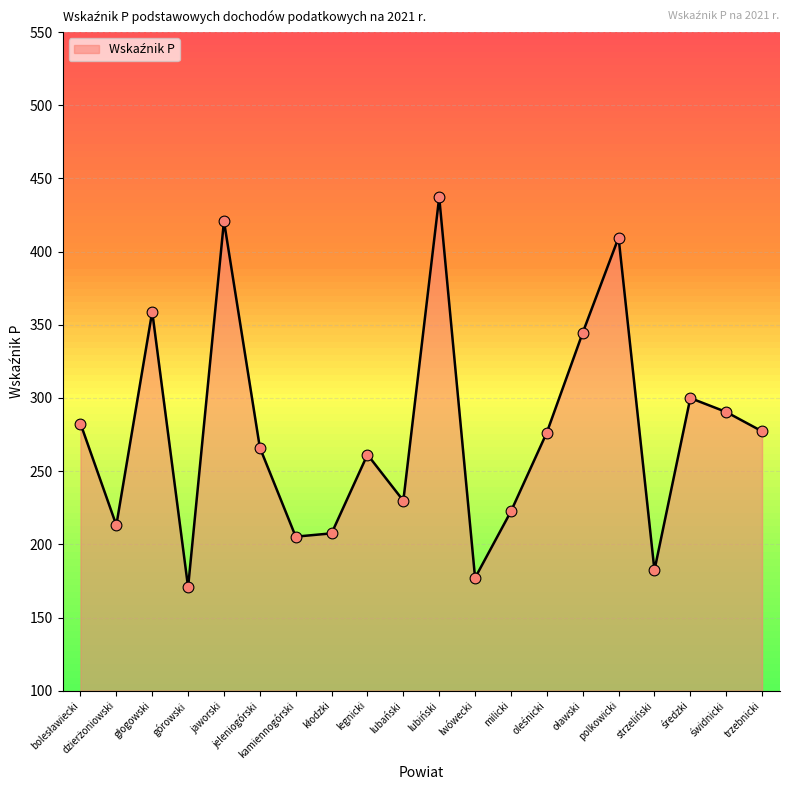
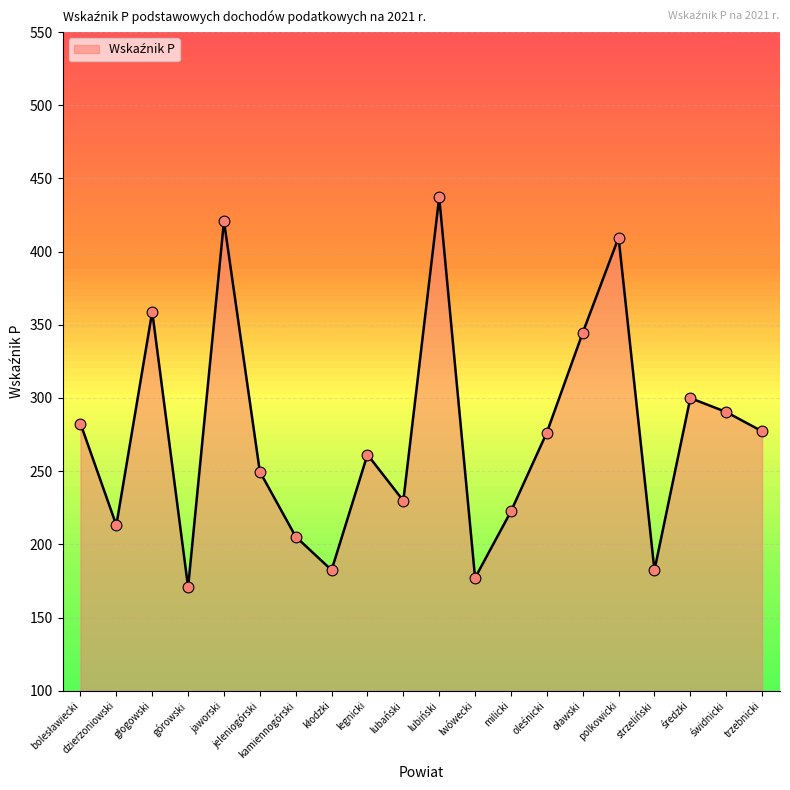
jeleniogórski: 266 -> 250
kłodzki: 208 -> 182
